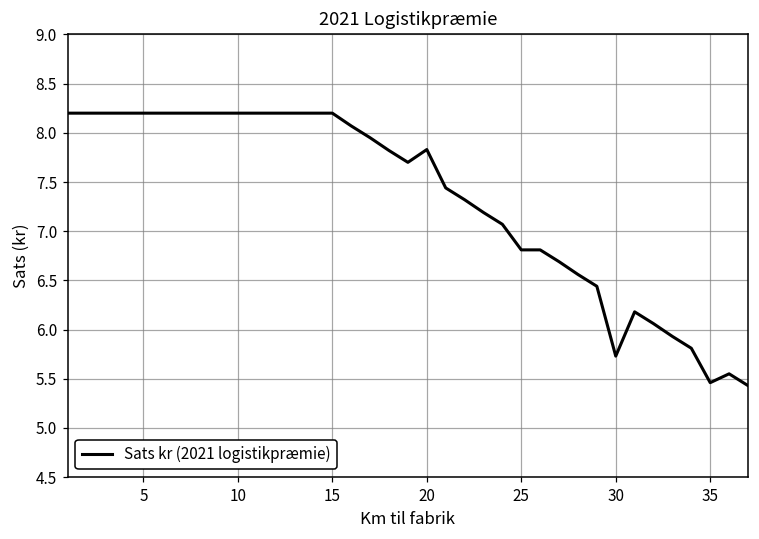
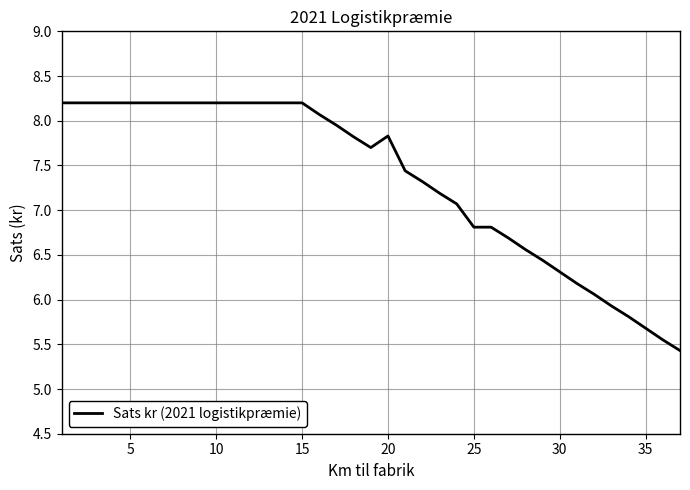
30: 5.7 -> 6.3
35: 5.5 -> 5.7
